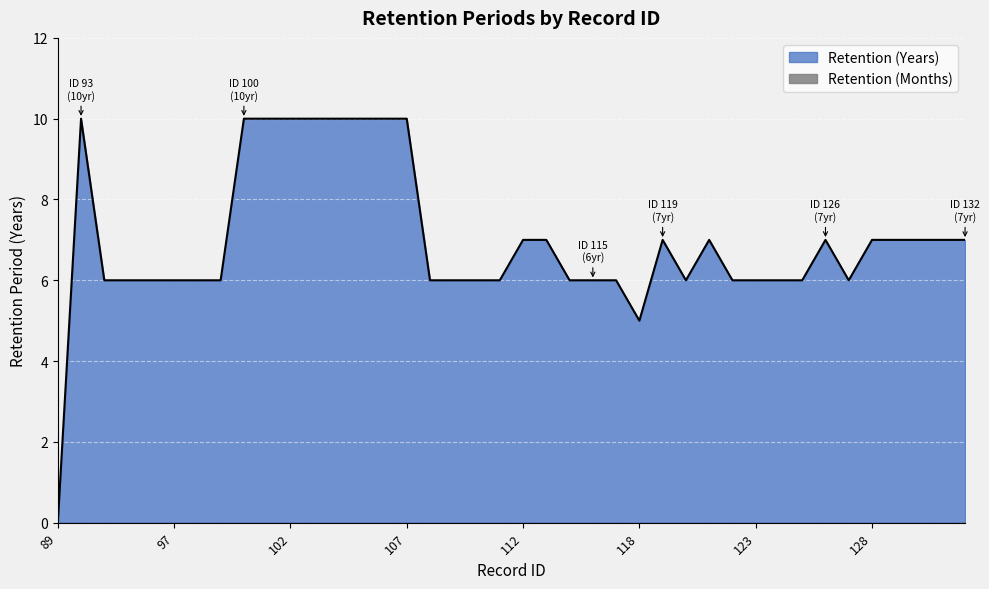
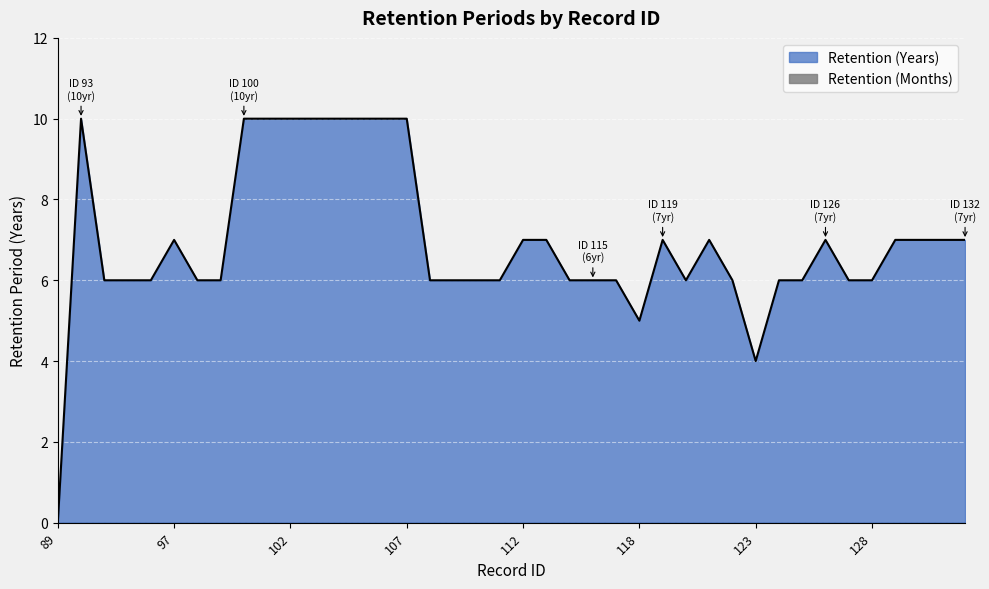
Retention (Years), 97: 6 -> 7
Retention (Years), 123: 6 -> 4
Retention (Years), 128: 7 -> 6
